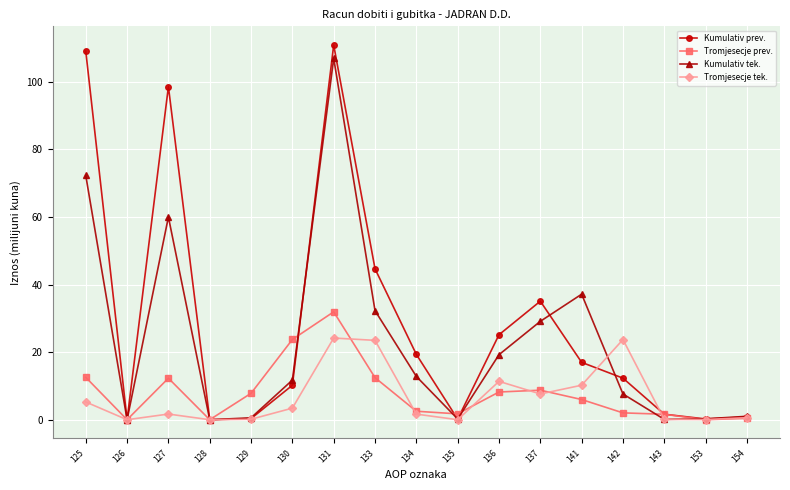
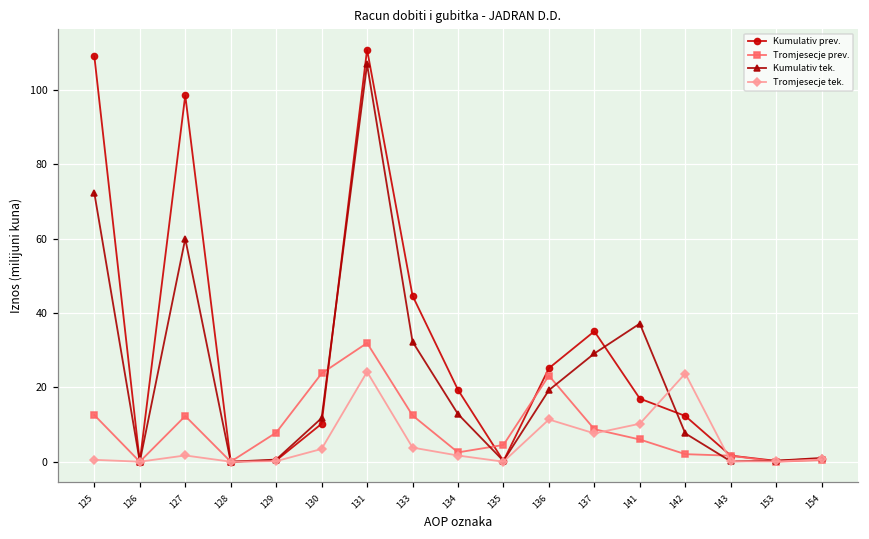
Tromjesecje tek., 125: 5 -> 1
Tromjesecje tek., 133: 23 -> 4
Tromjesecje prev., 135: 2 -> 5
Tromjesecje prev., 136: 8 -> 23
